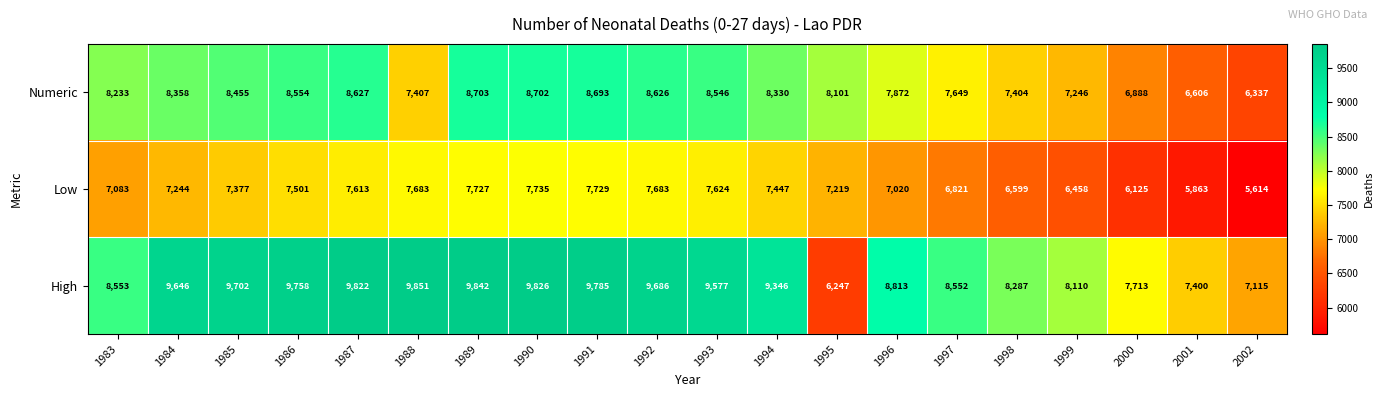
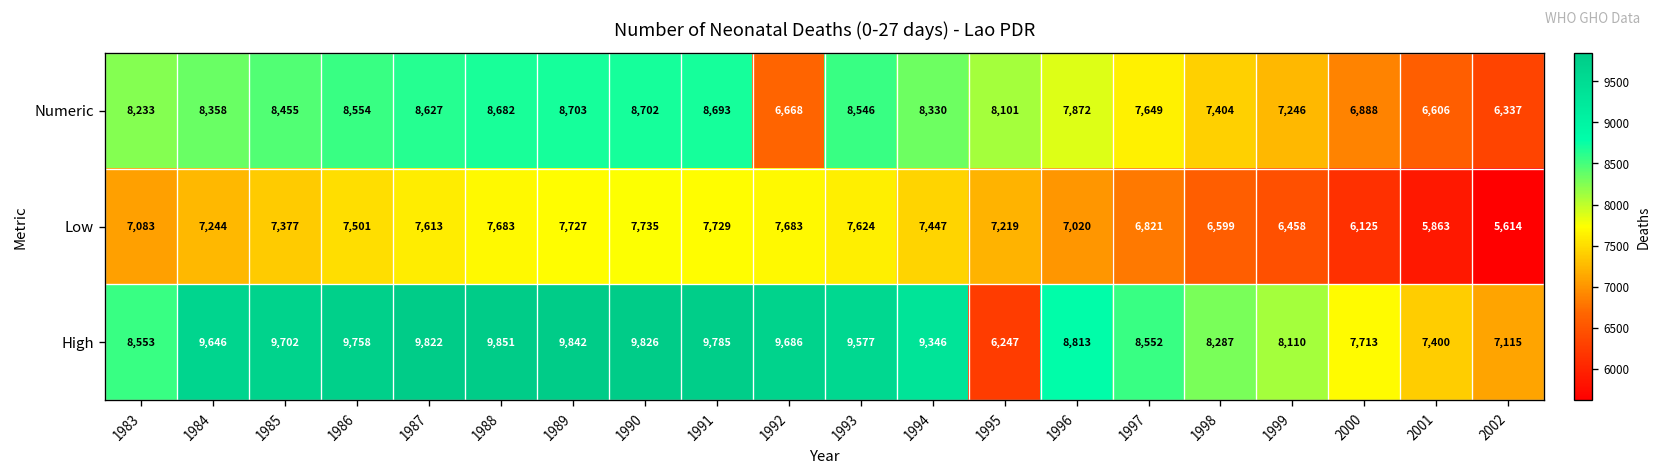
Numeric, 1988: 7,407 -> 8,682
Numeric, 1992: 8,626 -> 6,668
